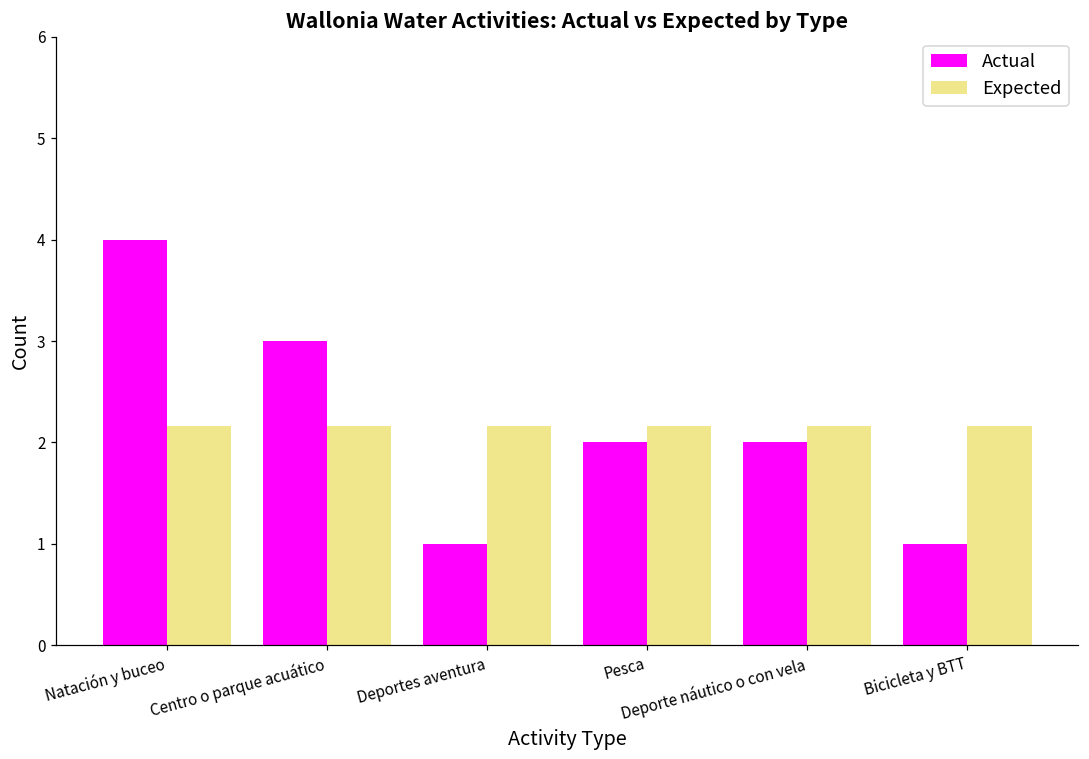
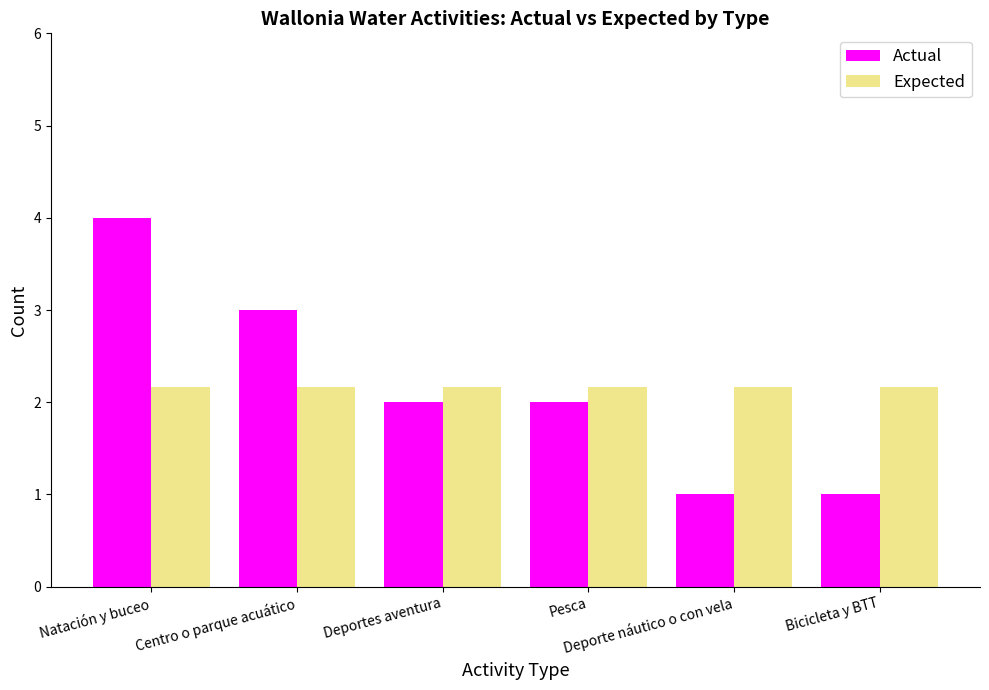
Actual, Deportes aventura: 1 -> 2
Actual, Deporte náutico o con vela: 2 -> 1
